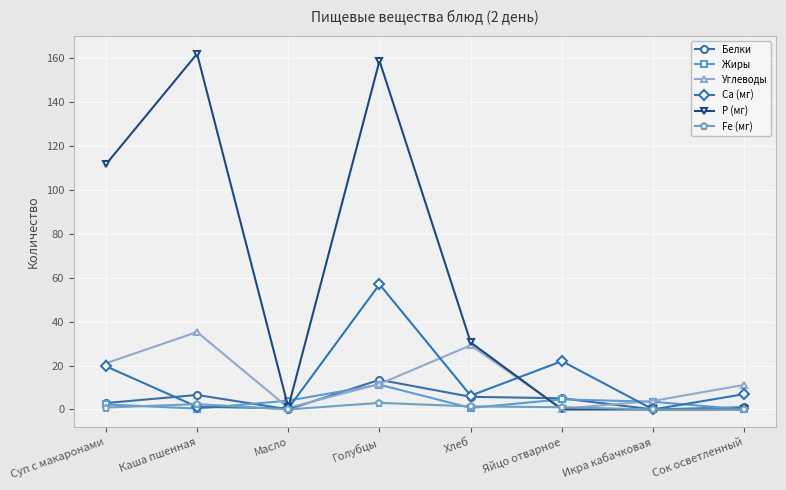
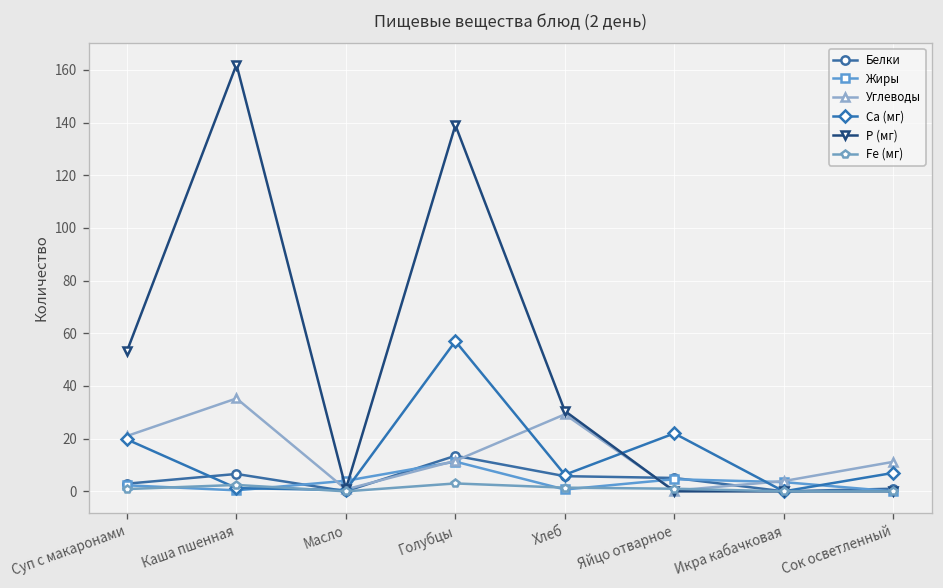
Р (мг), Суп с макаронами: 112 -> 53
Р (мг), Голубцы: 159 -> 139
